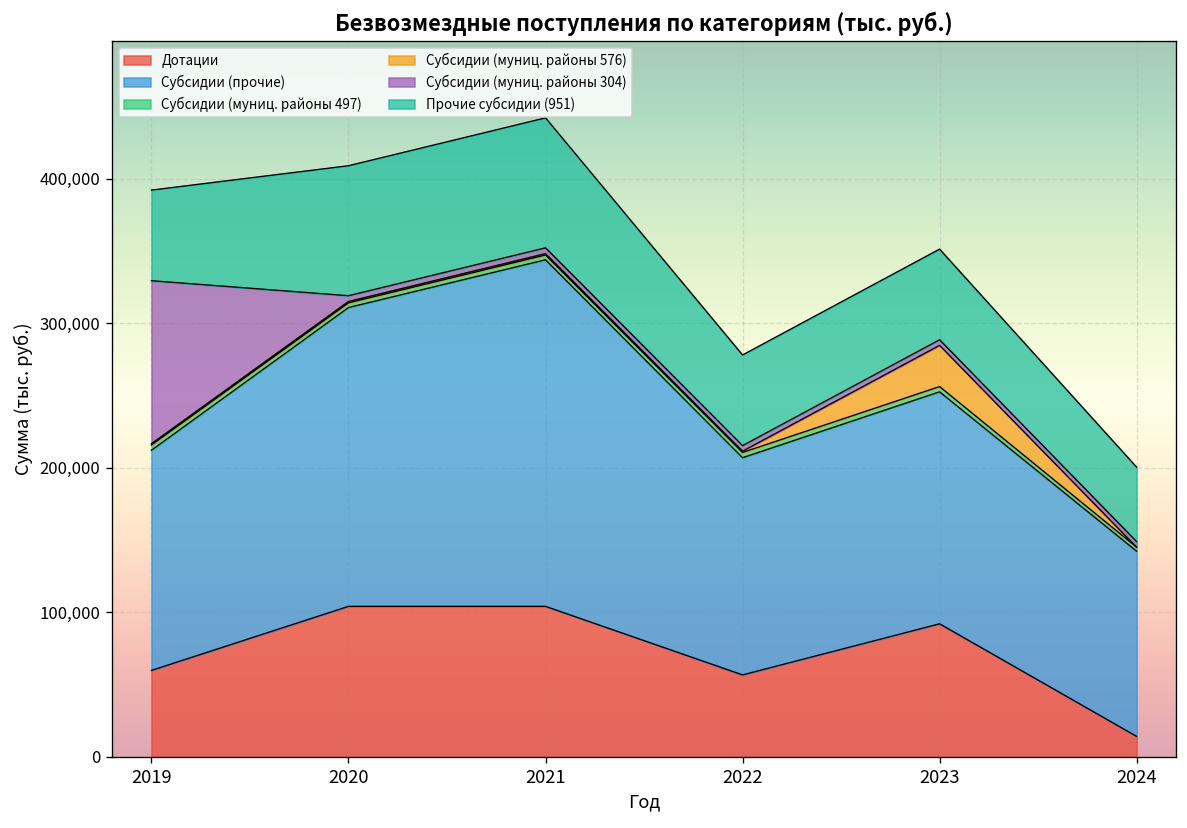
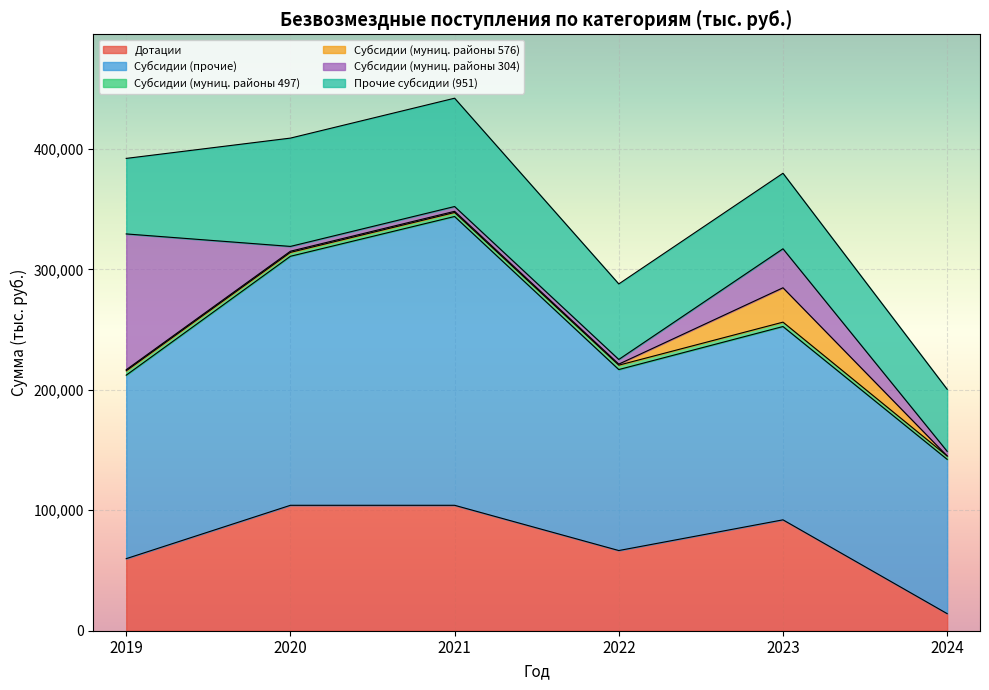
Дотации, 2022: 57,000 -> 67,000
Субсидии (муниц. районы 304), 2023: 4,000 -> 32,000
